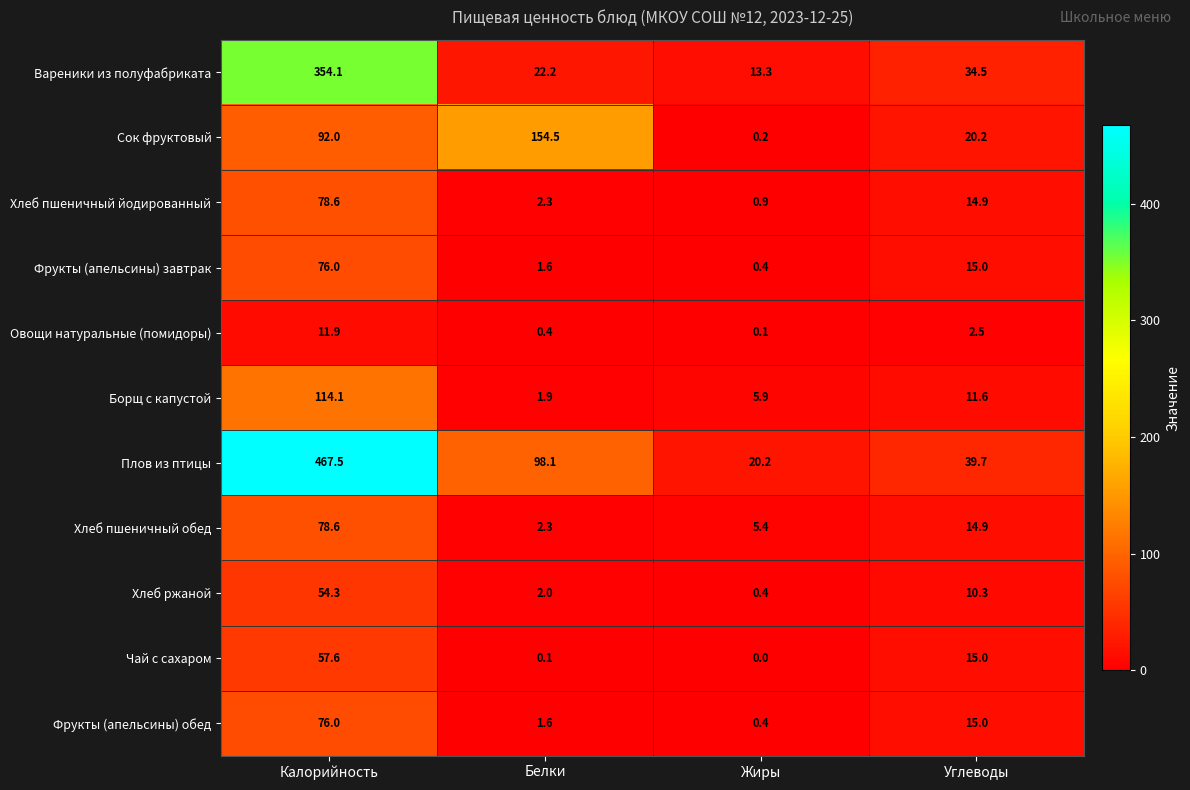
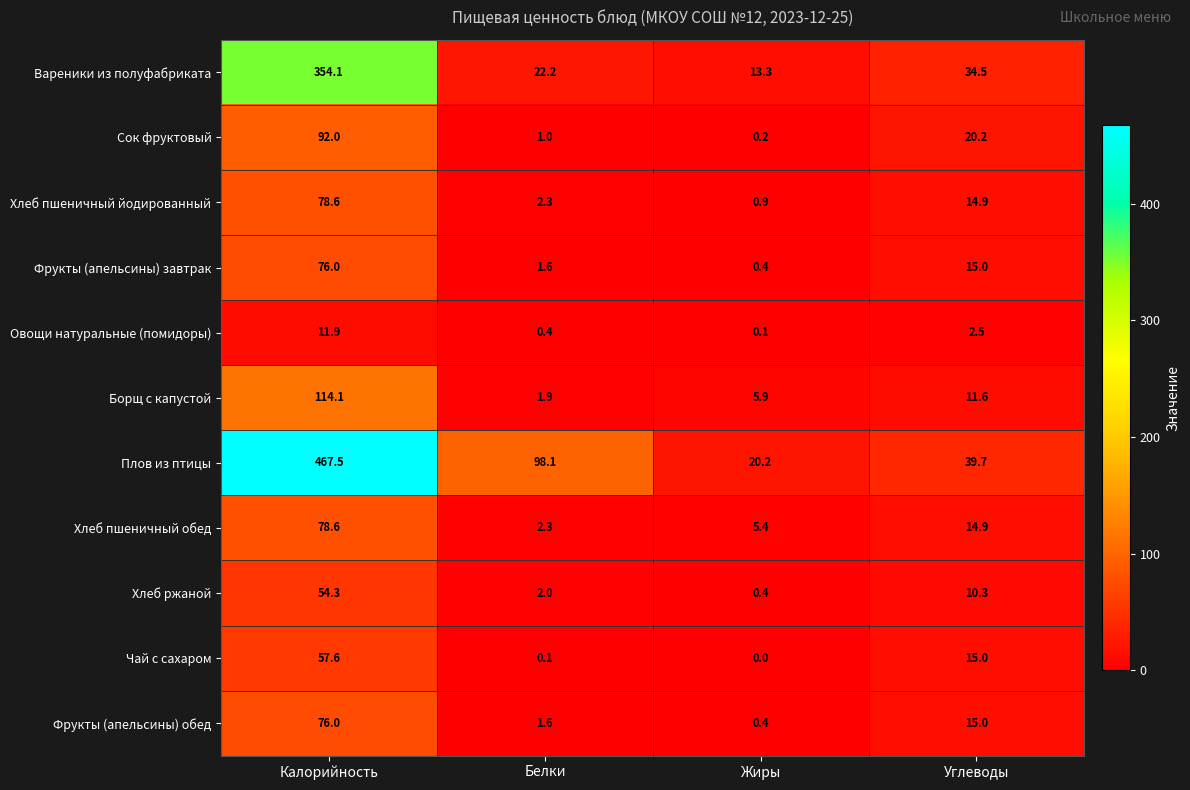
Сок фруктовый, Белки: 154.5 -> 1.0
